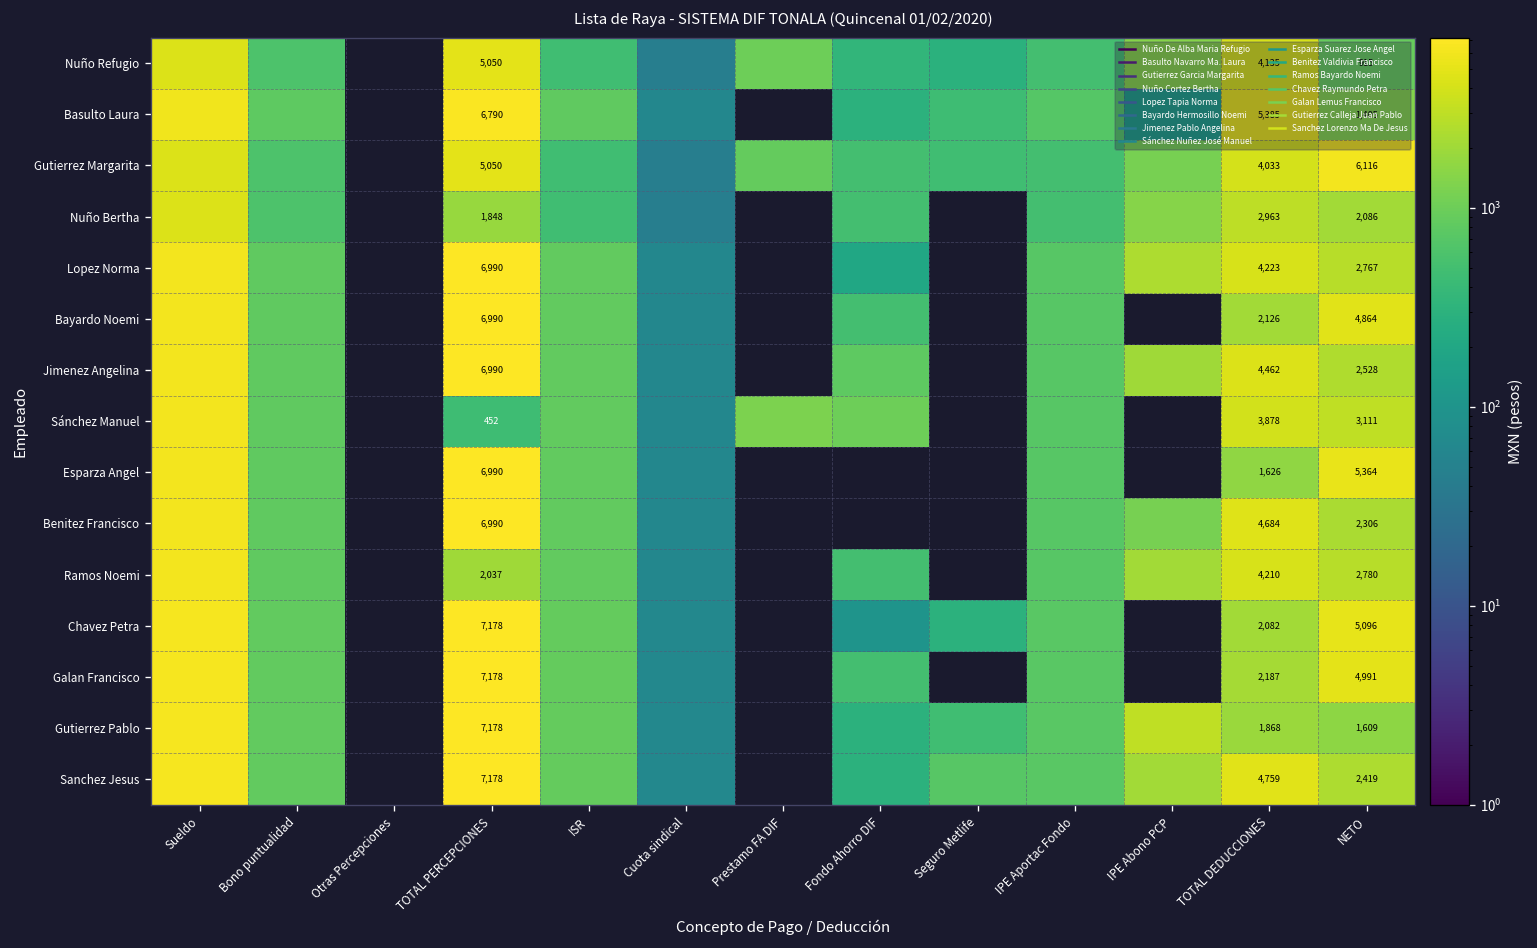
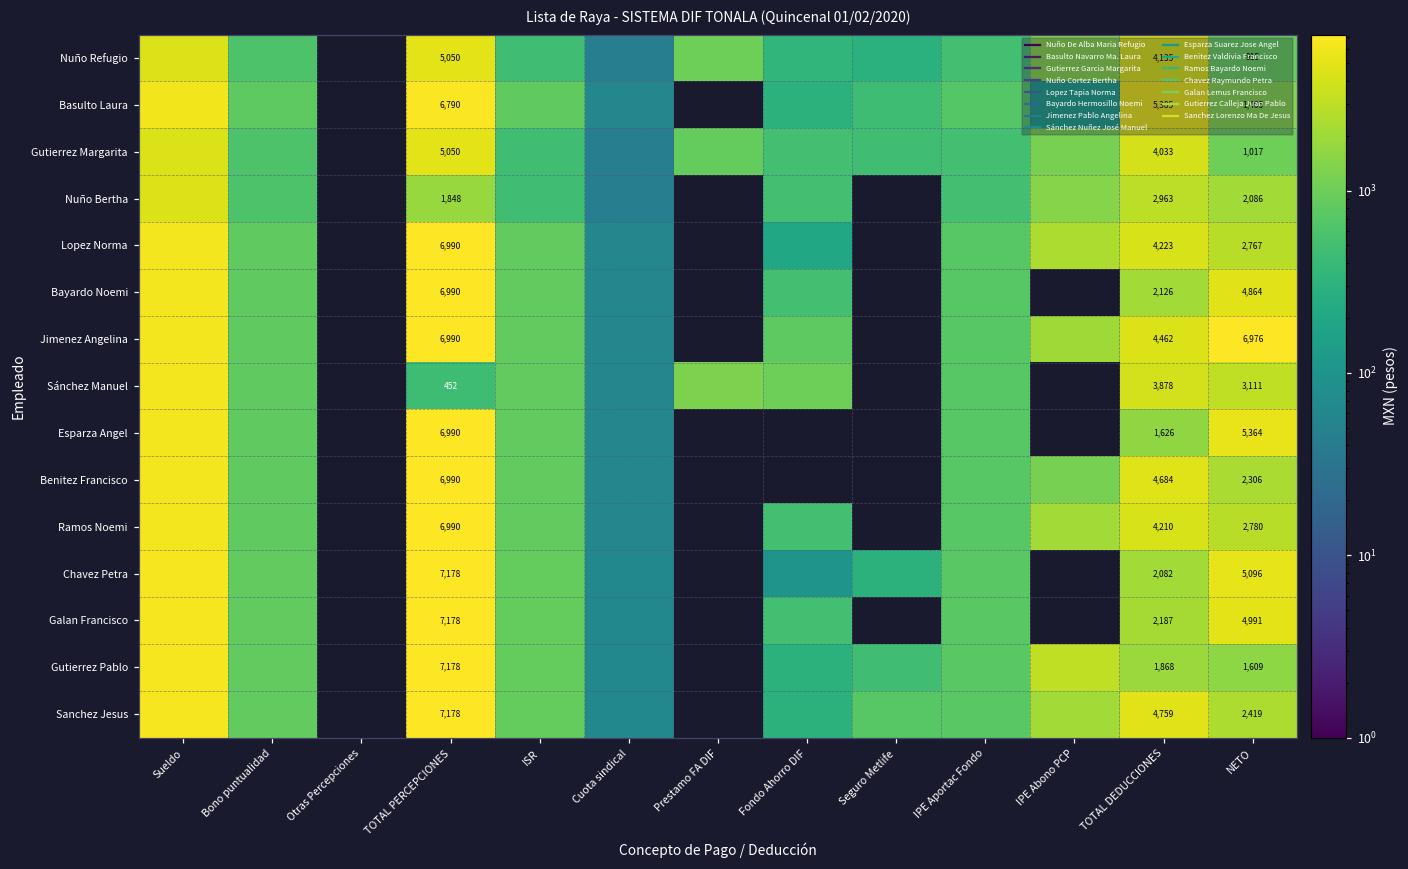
Gutierrez Margarita, NETO: 6,116 -> 1,017
Jimenez Angelina, NETO: 2,528 -> 6,976
Ramos Noemi, TOTAL PERCEPCIONES: 2,037 -> 6,990
